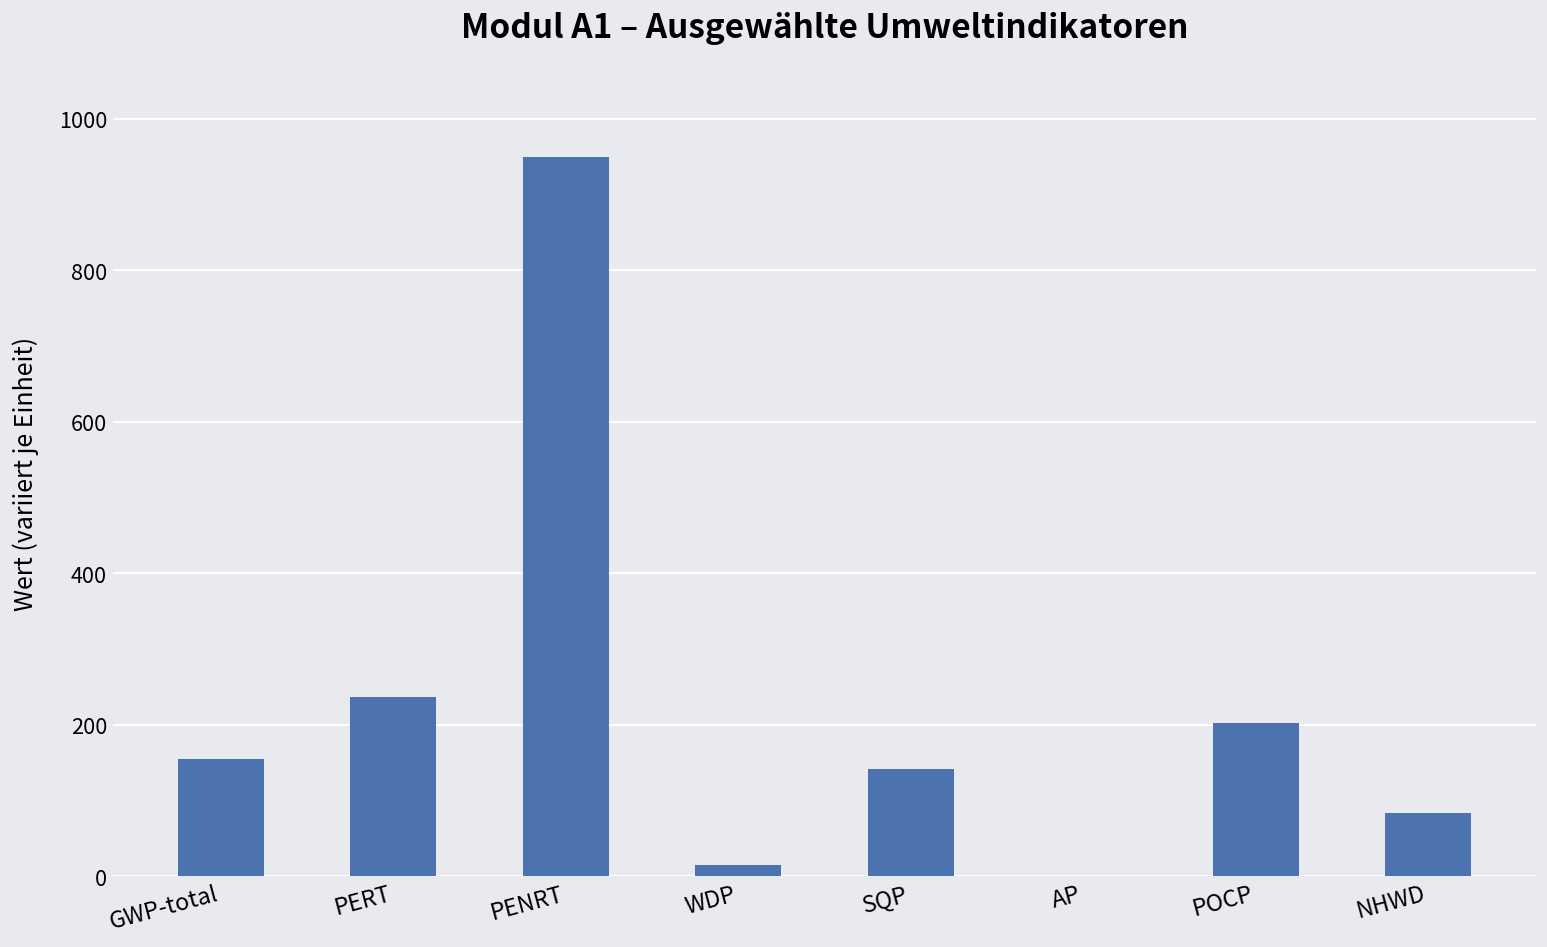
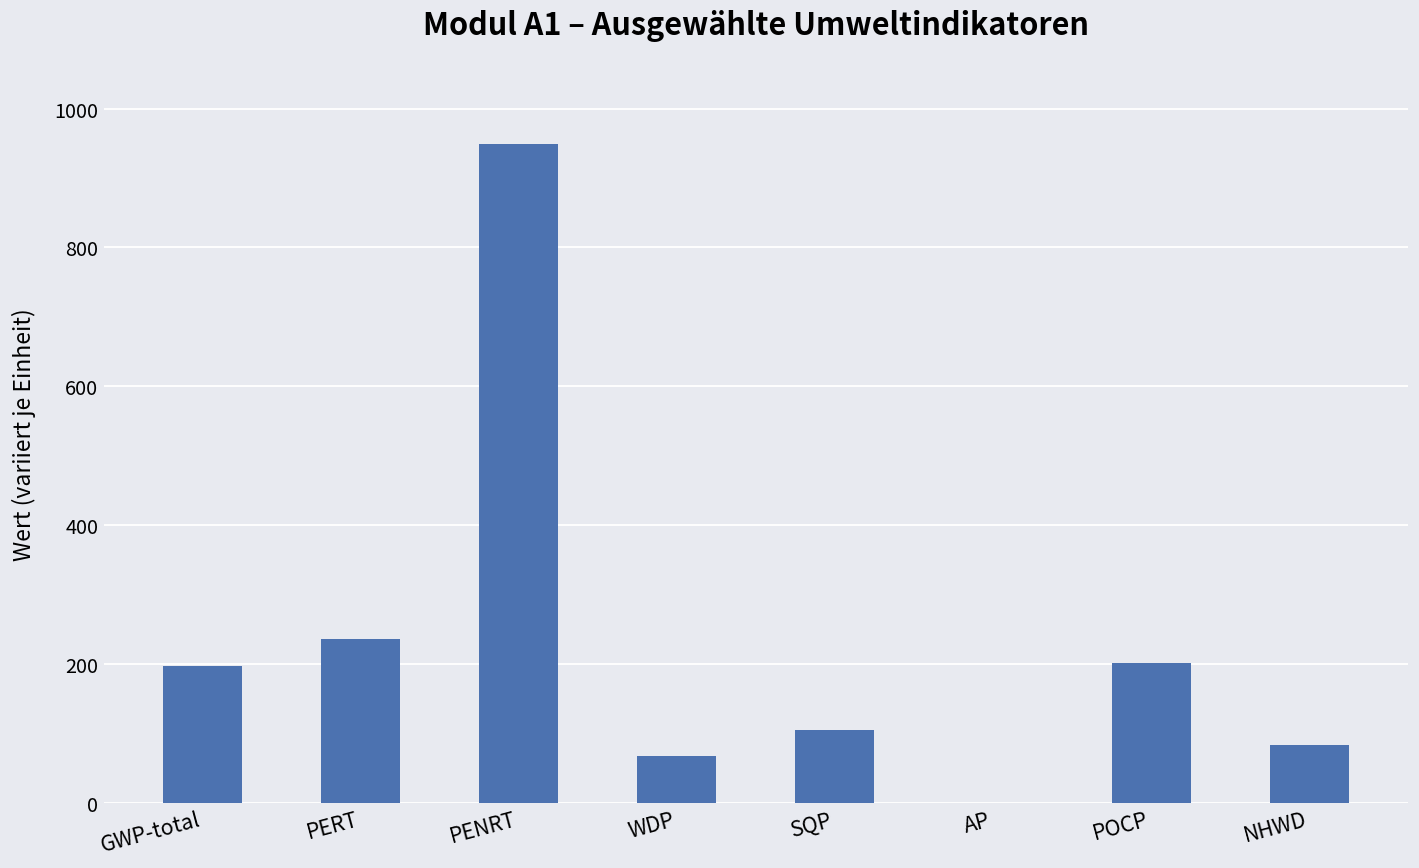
GWP-total: 150 -> 200
WDP: 10 -> 70
SQP: 140 -> 100
